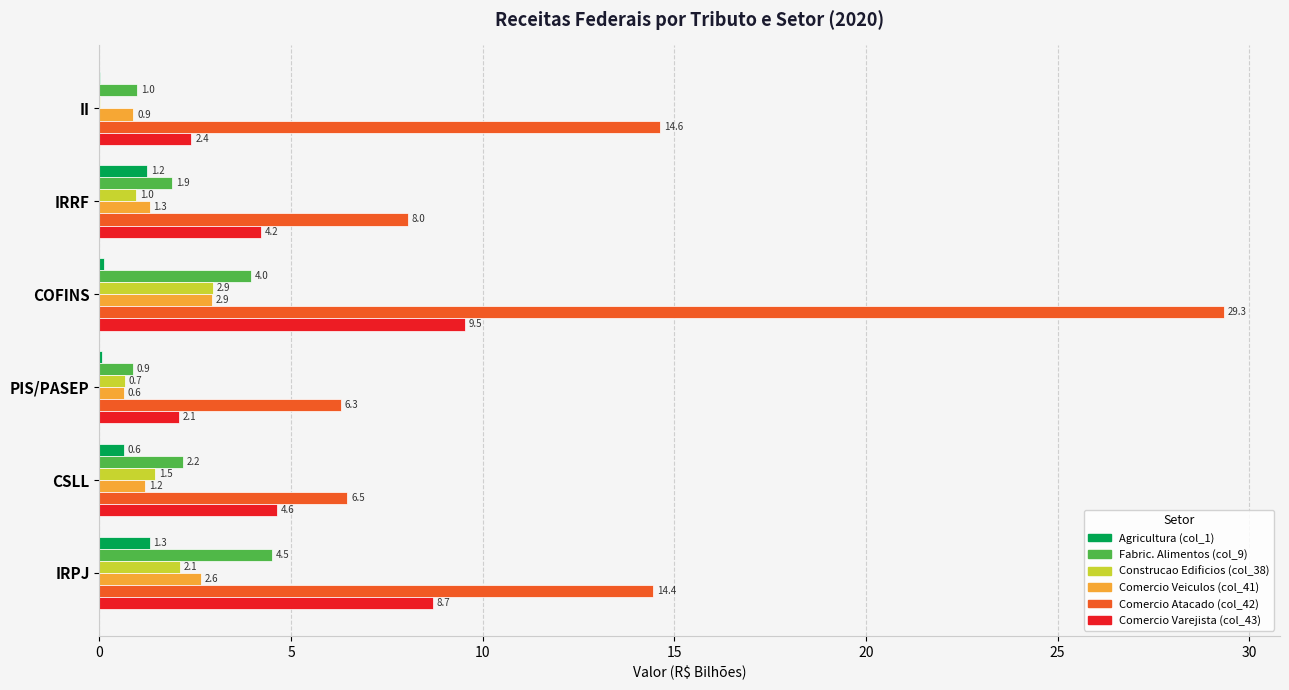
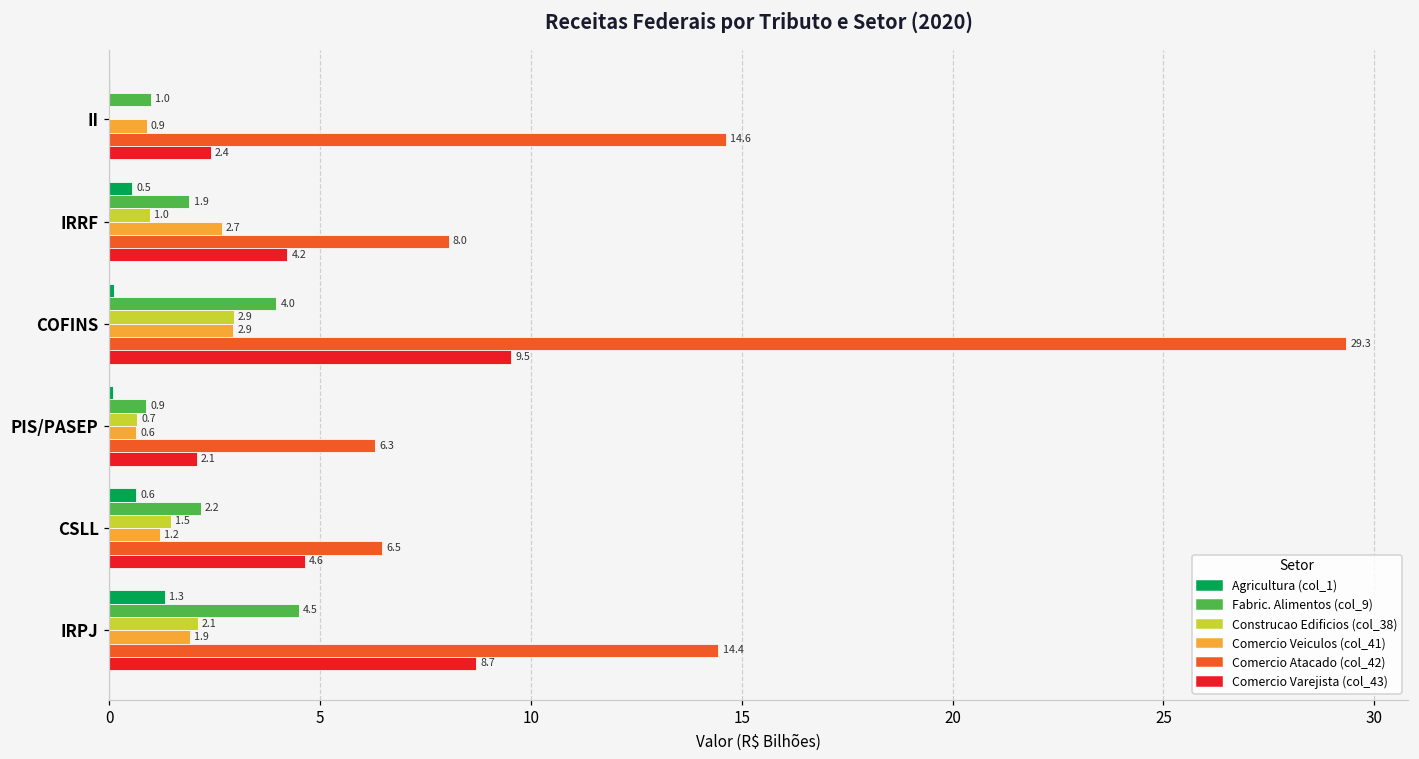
Agricultura (col_1), IRRF: 1.2 -> 0.5
Comercio Veiculos (col_41), IRRF: 1.3 -> 2.7
Comercio Veiculos (col_41), IRPJ: 2.6 -> 1.9
